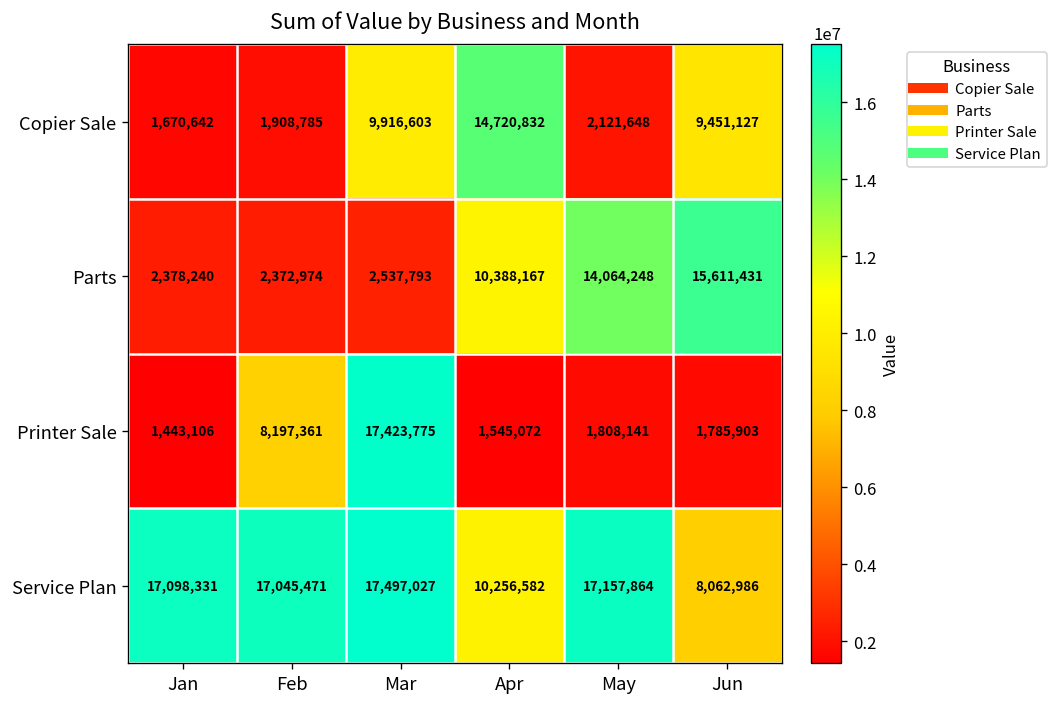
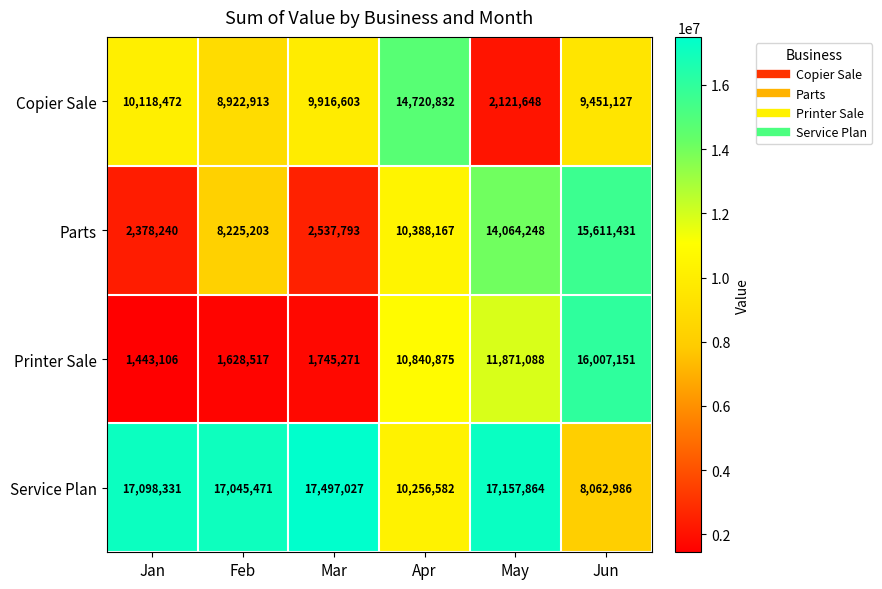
Copier Sale, Jan: 1,670,642 -> 10,118,472
Copier Sale, Feb: 1,908,785 -> 8,922,913
Parts, Feb: 2,372,974 -> 8,225,203
Printer Sale, Feb: 8,197,361 -> 1,628,517
Printer Sale, Mar: 17,423,775 -> 1,745,271
Printer Sale, Apr: 1,545,072 -> 10,840,875
Printer Sale, May: 1,808,141 -> 11,871,088
Printer Sale, Jun: 1,785,903 -> 16,007,151
